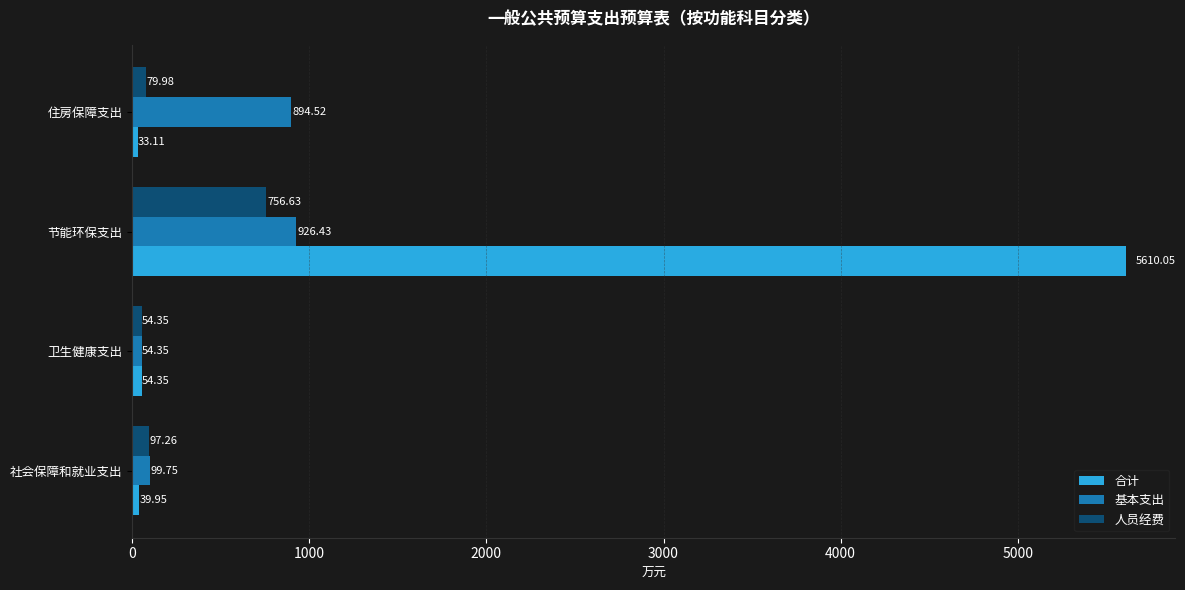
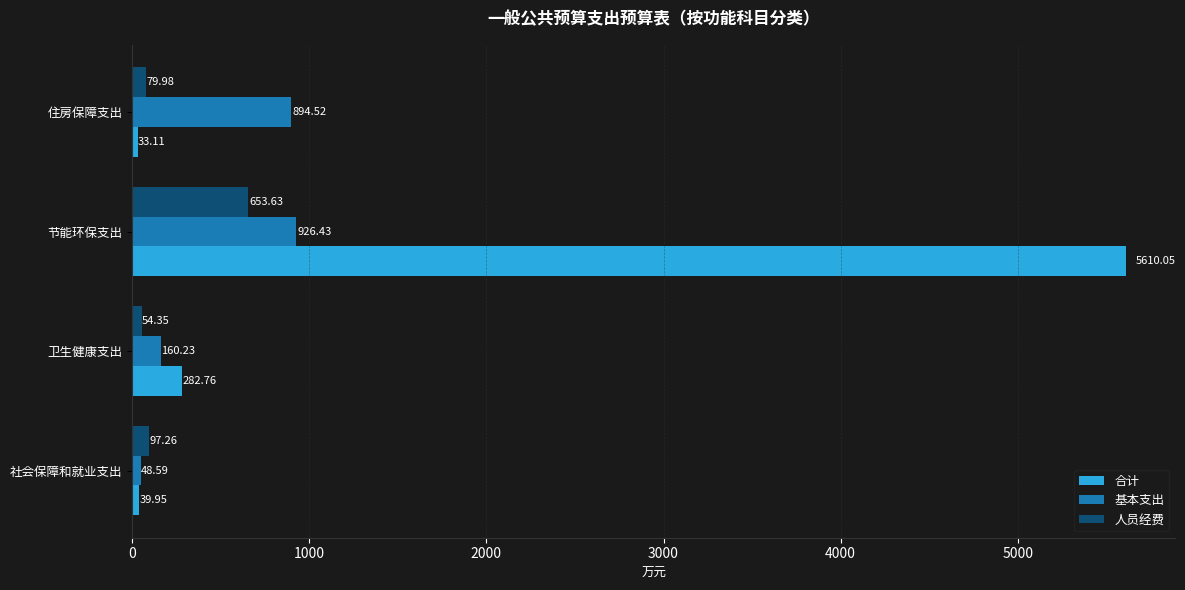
人员经费, 节能环保支出: 756.63 -> 653.63
基本支出, 卫生健康支出: 54.35 -> 160.23
合计, 卫生健康支出: 54.35 -> 282.76
基本支出, 社会保障和就业支出: 99.75 -> 48.59
